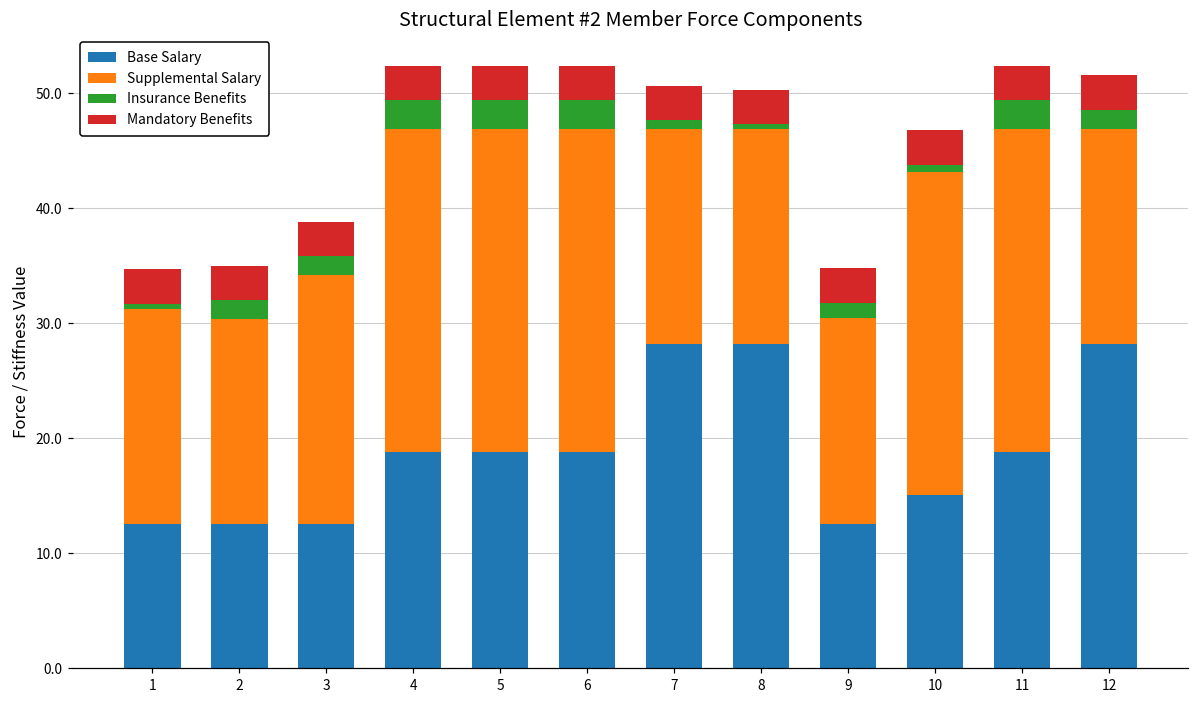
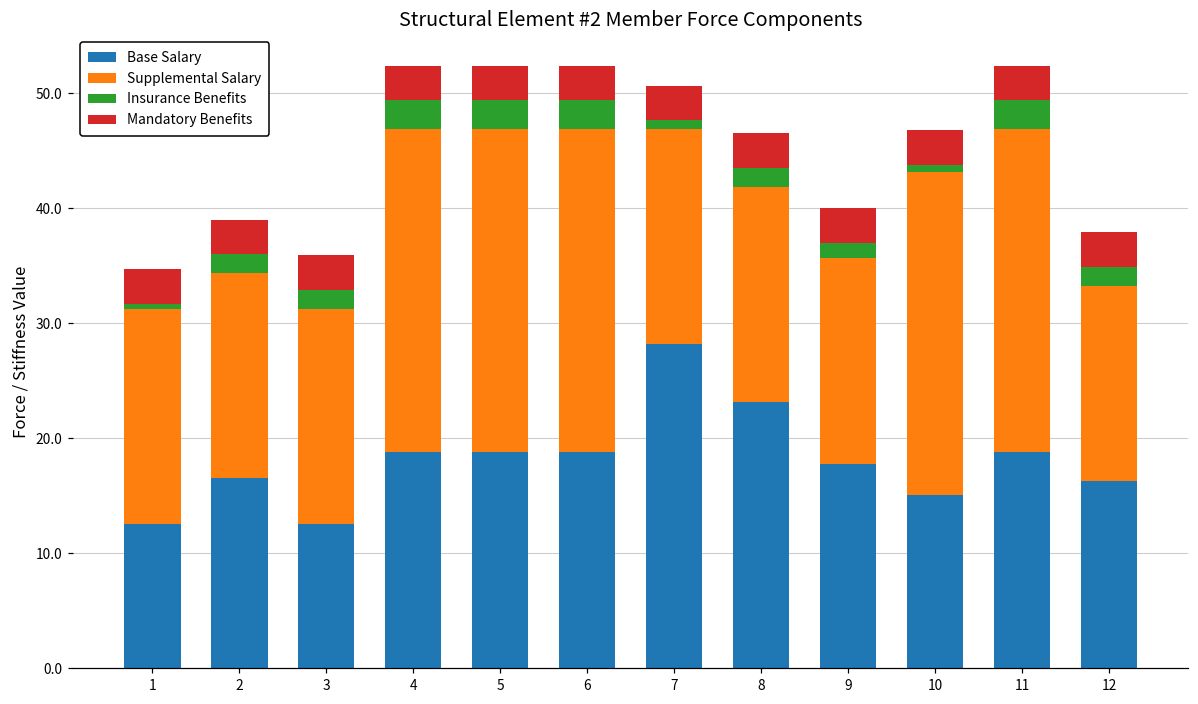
Base Salary, 2: 12.5 -> 16.5
Supplemental Salary, 3: 21.7 -> 18.8
Base Salary, 8: 28.2 -> 23.1
Insurance Benefits, 8: 0.4 -> 1.7
Base Salary, 9: 12.5 -> 17.8
Base Salary, 12: 28.2 -> 16.3
Supplemental Salary, 12: 18.8 -> 17.0
